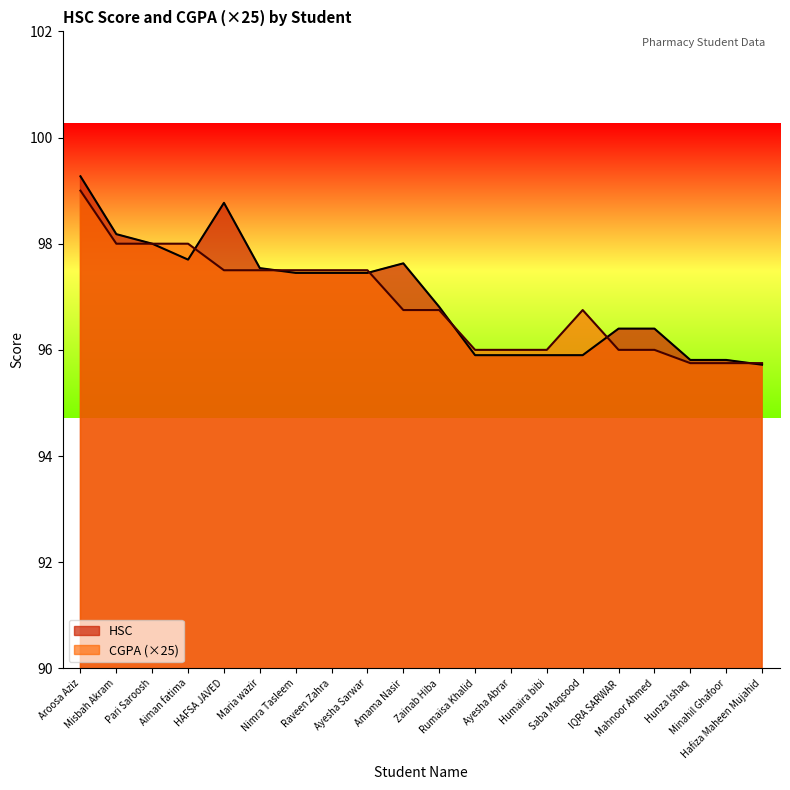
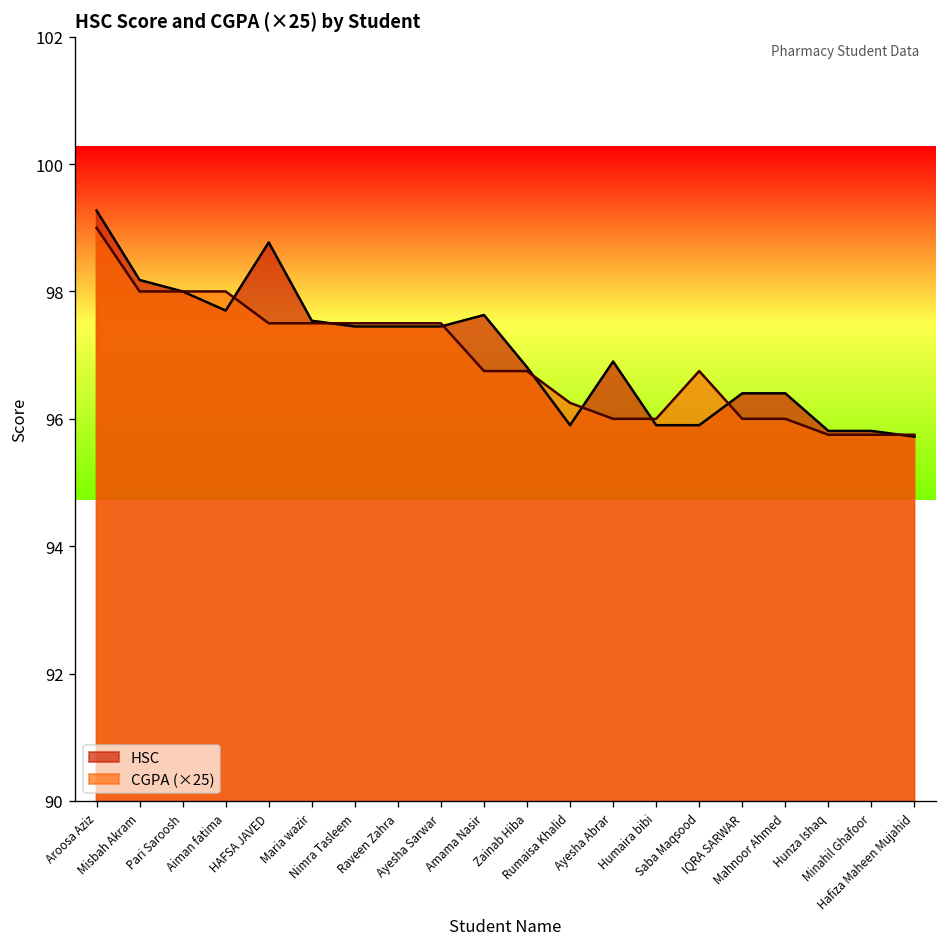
CGPA (×25), Rumaisa Khalid: 96.0 -> 96.3
HSC, Ayesha Abrar: 95.9 -> 96.9
